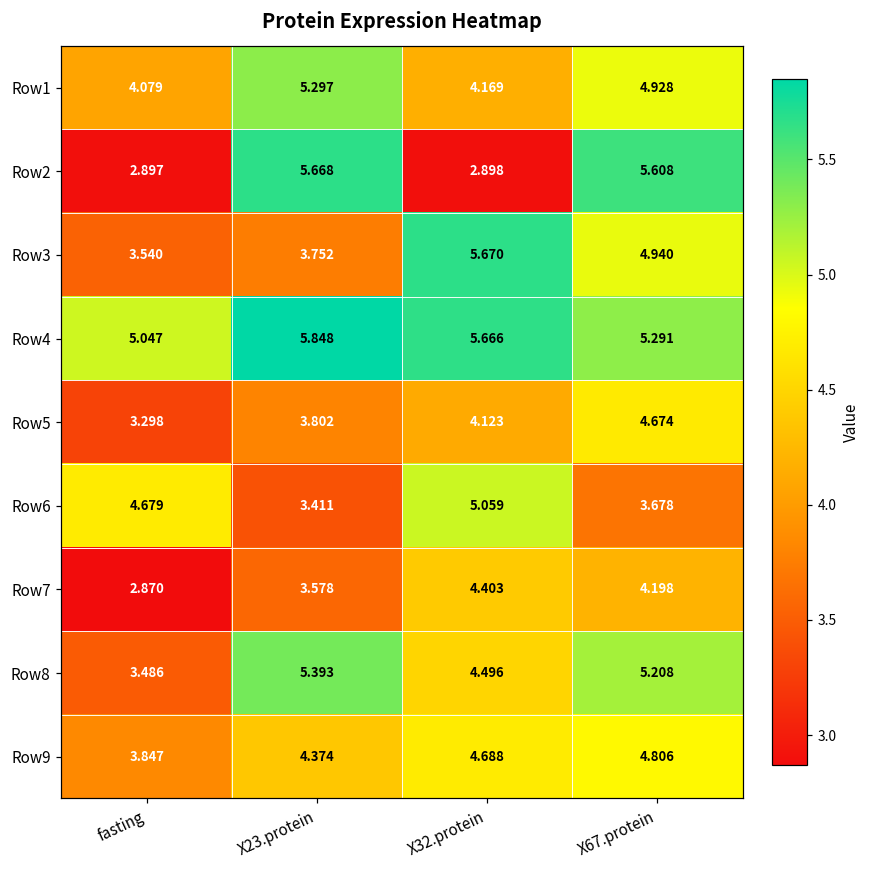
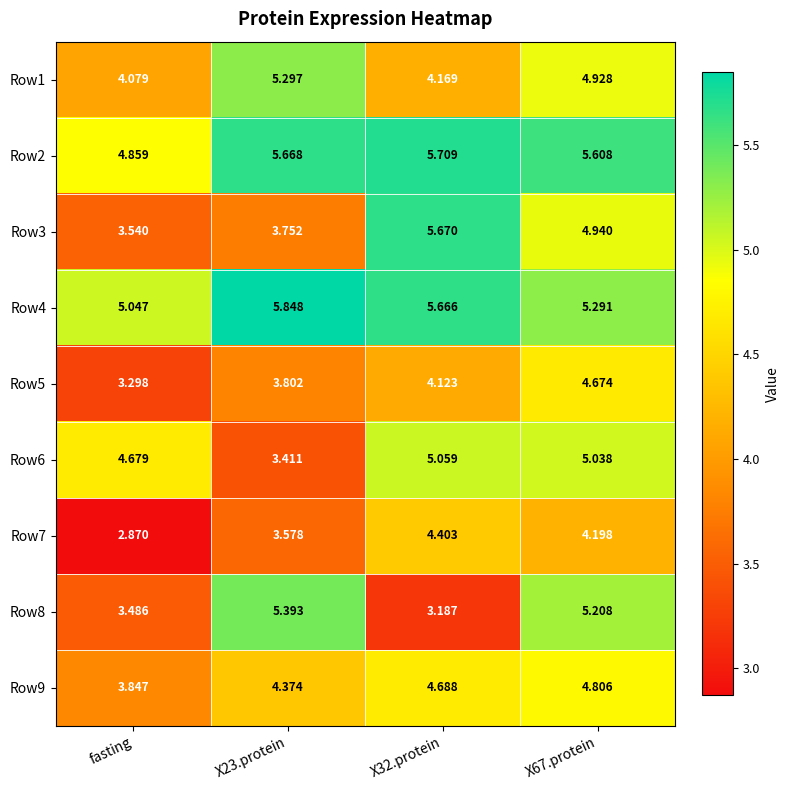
Row2, fasting: 2.897 -> 4.859
Row2, X32.protein: 2.898 -> 5.709
Row6, X67.protein: 3.678 -> 5.038
Row8, X32.protein: 4.496 -> 3.187
